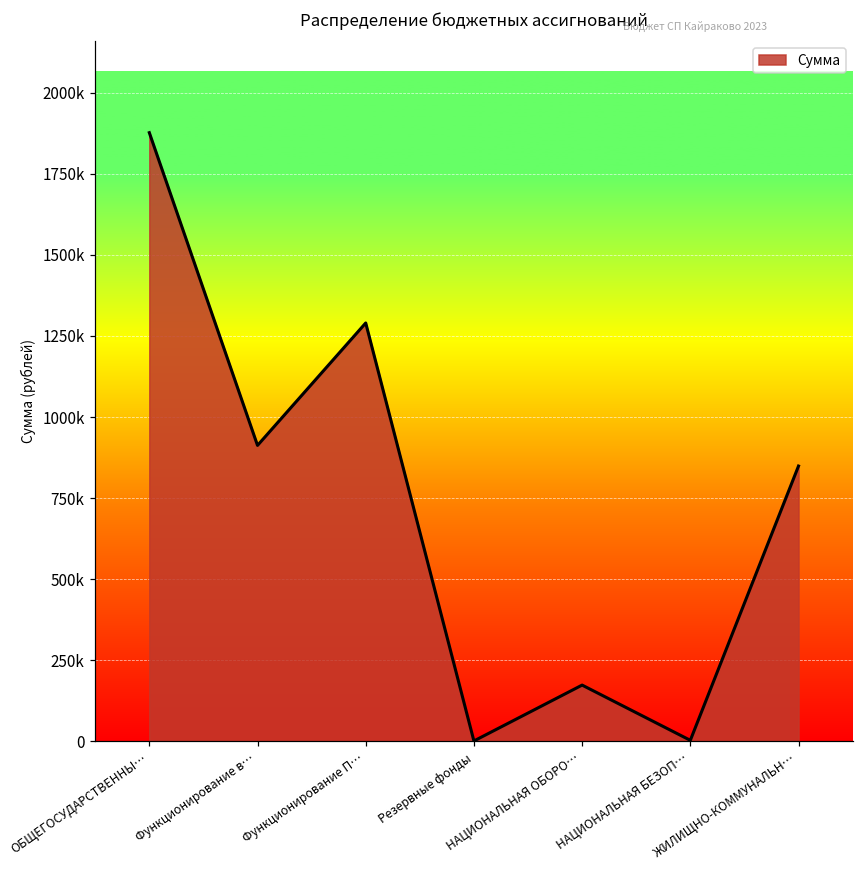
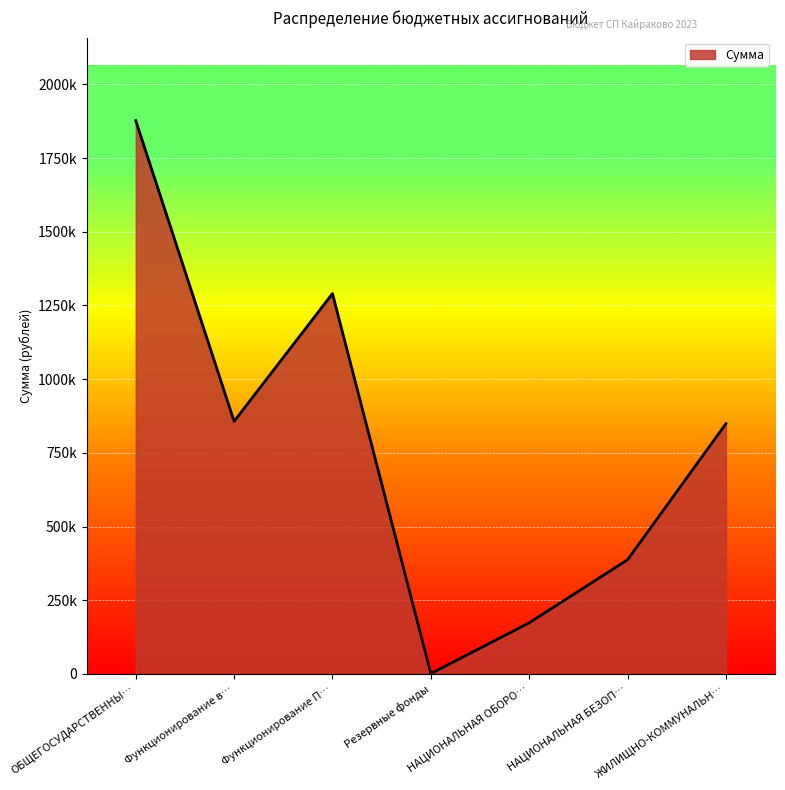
Функционирование в…: 910000 -> 860000
НАЦИОНАЛЬНАЯ БЕЗОП…: 0 -> 390000
